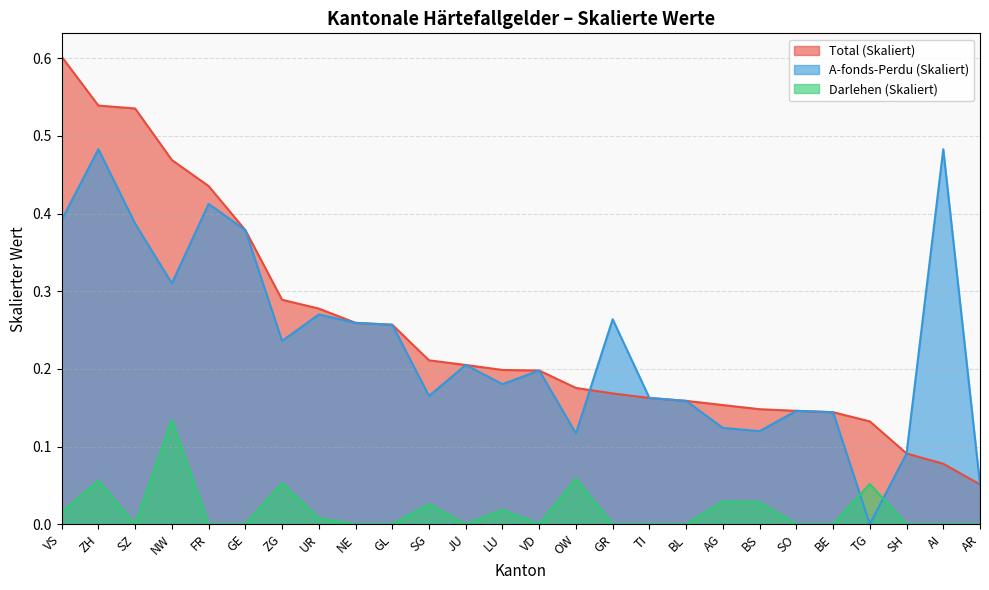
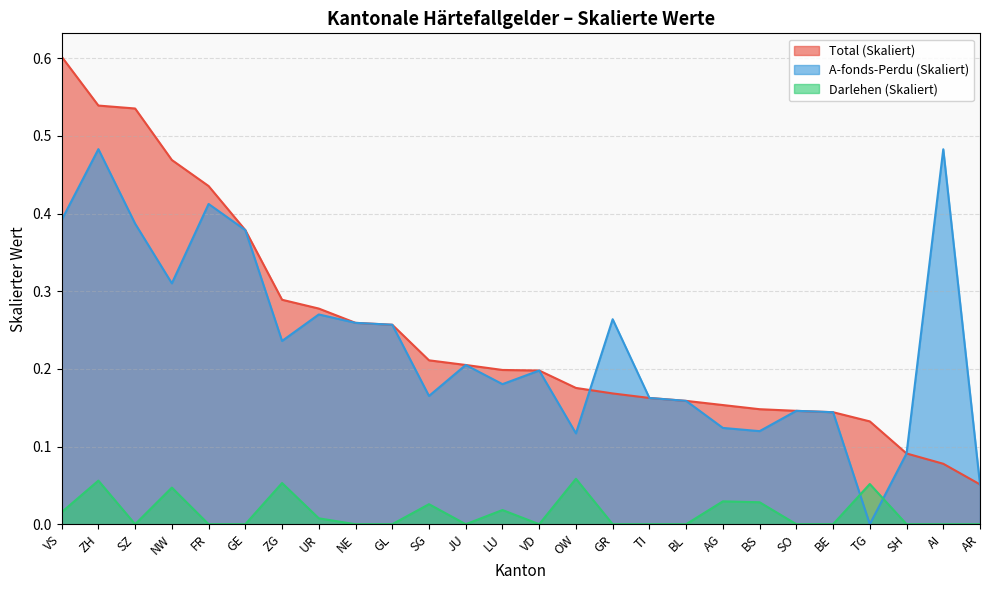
Darlehen (Skaliert), NW: 0.13 -> 0.05
